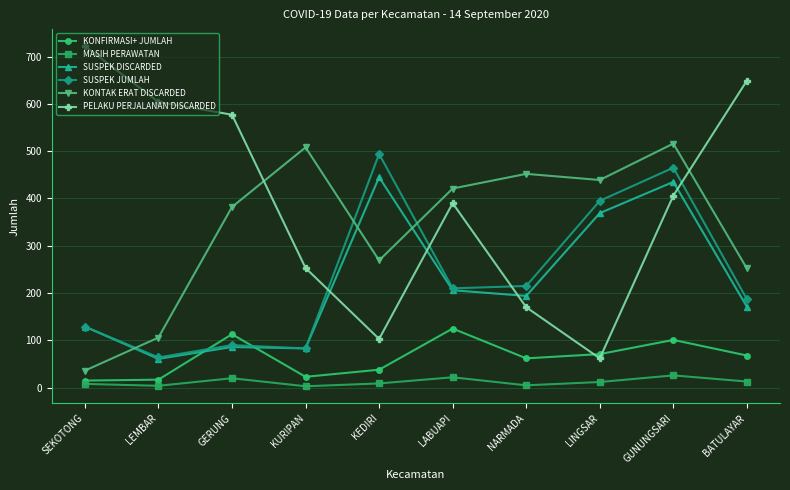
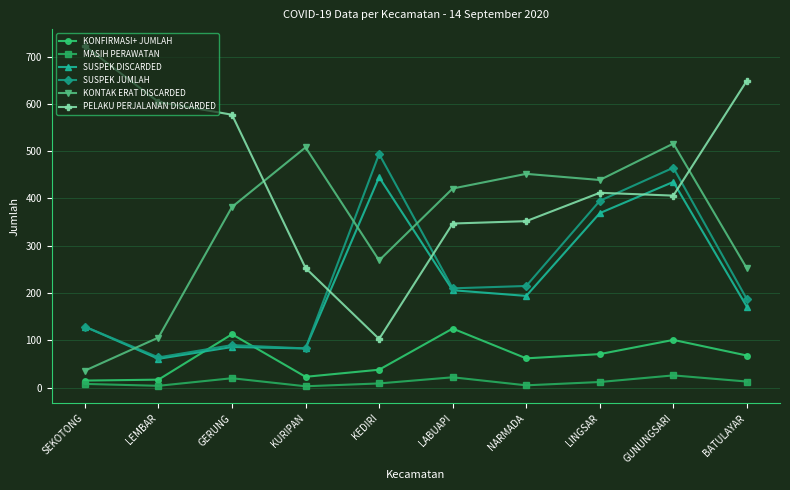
PELAKU PERJALANAN DISCARDED, LABUAPI: 390 -> 350
PELAKU PERJALANAN DISCARDED, NARMADA: 170 -> 350
PELAKU PERJALANAN DISCARDED, LINGSAR: 60 -> 410
